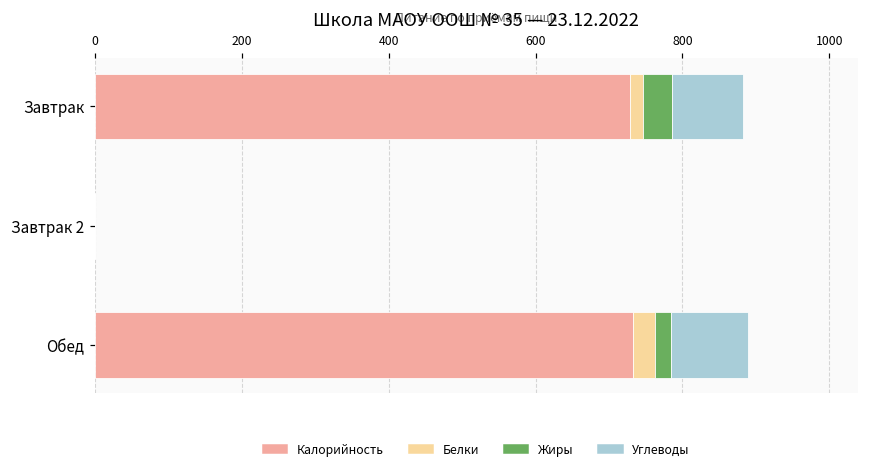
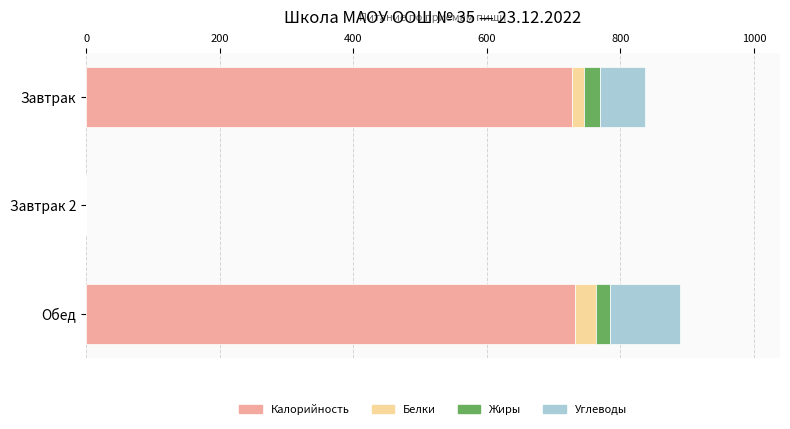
Жиры, Завтрак: 40 -> 20
Углеводы, Завтрак: 100 -> 70
